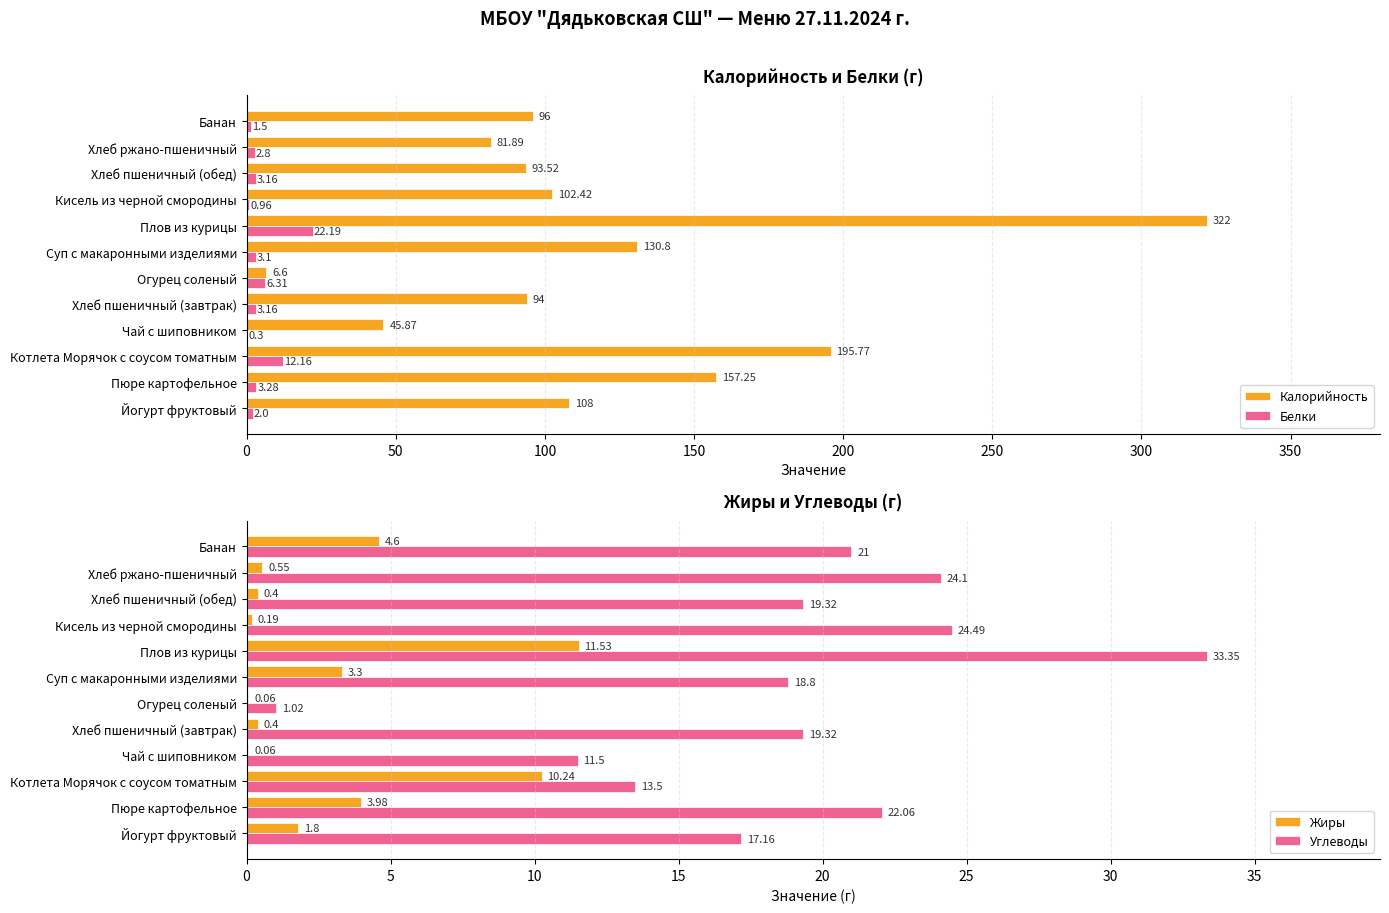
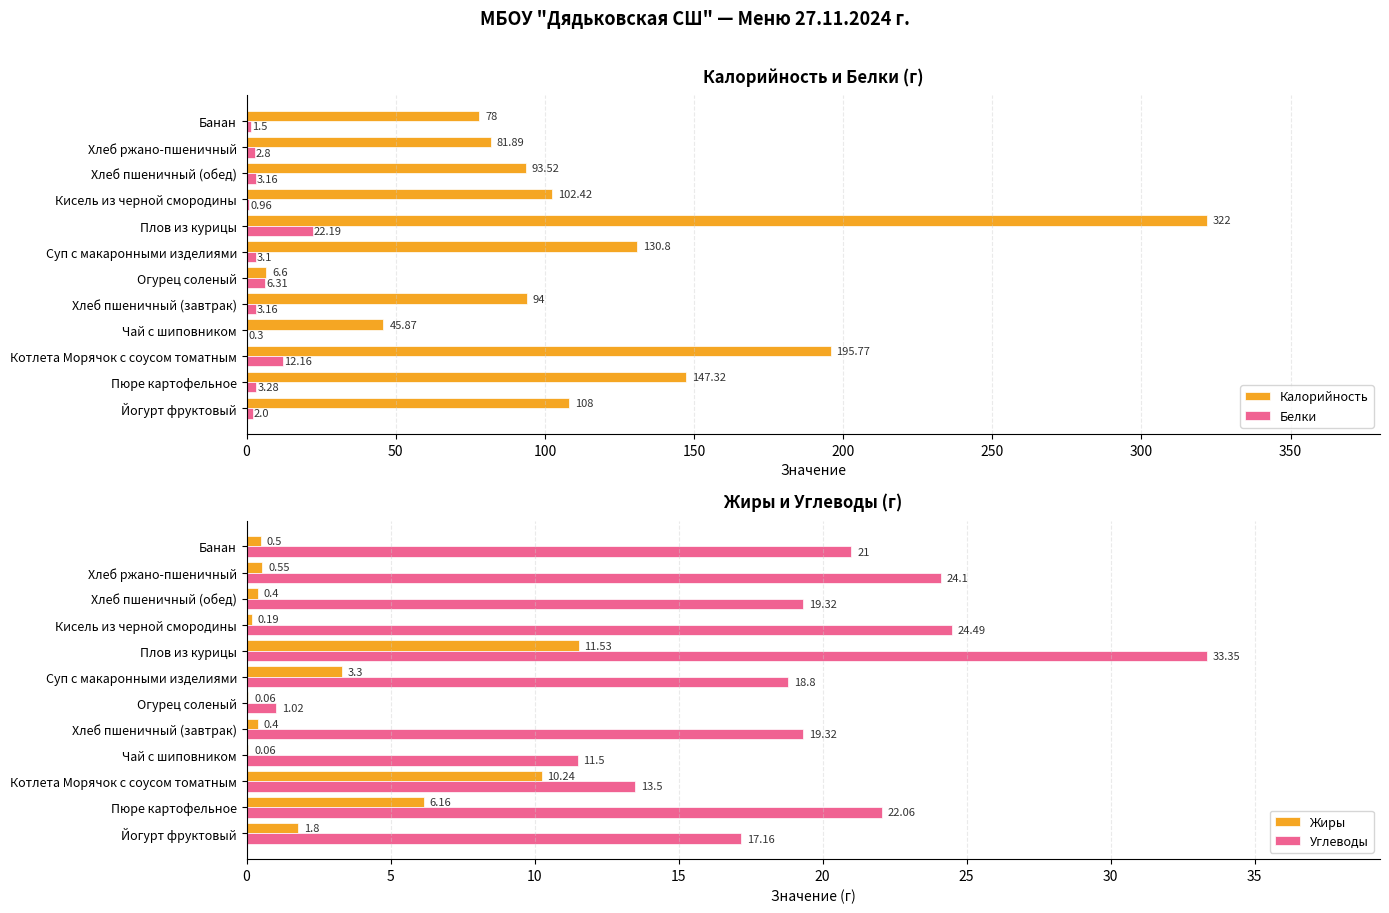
Калорийность и Белки (г), Калорийность, Банан: 96 -> 78
Калорийность и Белки (г), Калорийность, Пюре картофельное: 157.25 -> 147.32
Жиры и Углеводы (г), Жиры, Банан: 4.6 -> 0.5
Жиры и Углеводы (г), Жиры, Пюре картофельное: 3.98 -> 6.16
